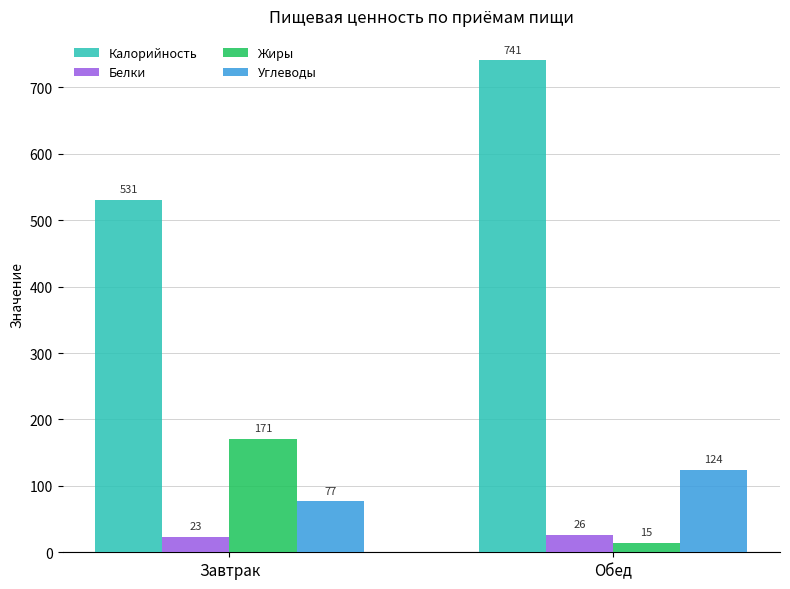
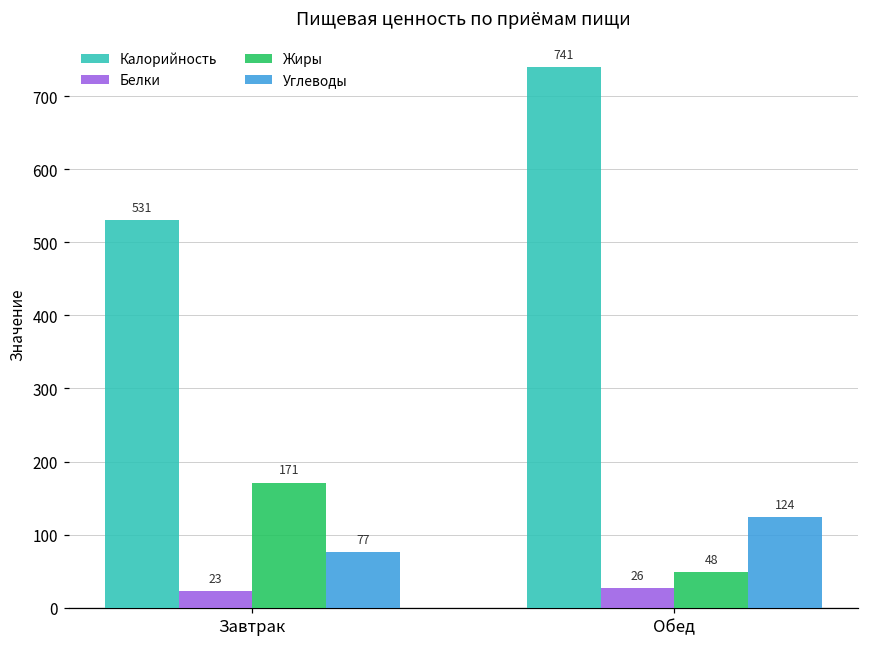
Жиры, Обед: 15 -> 48
